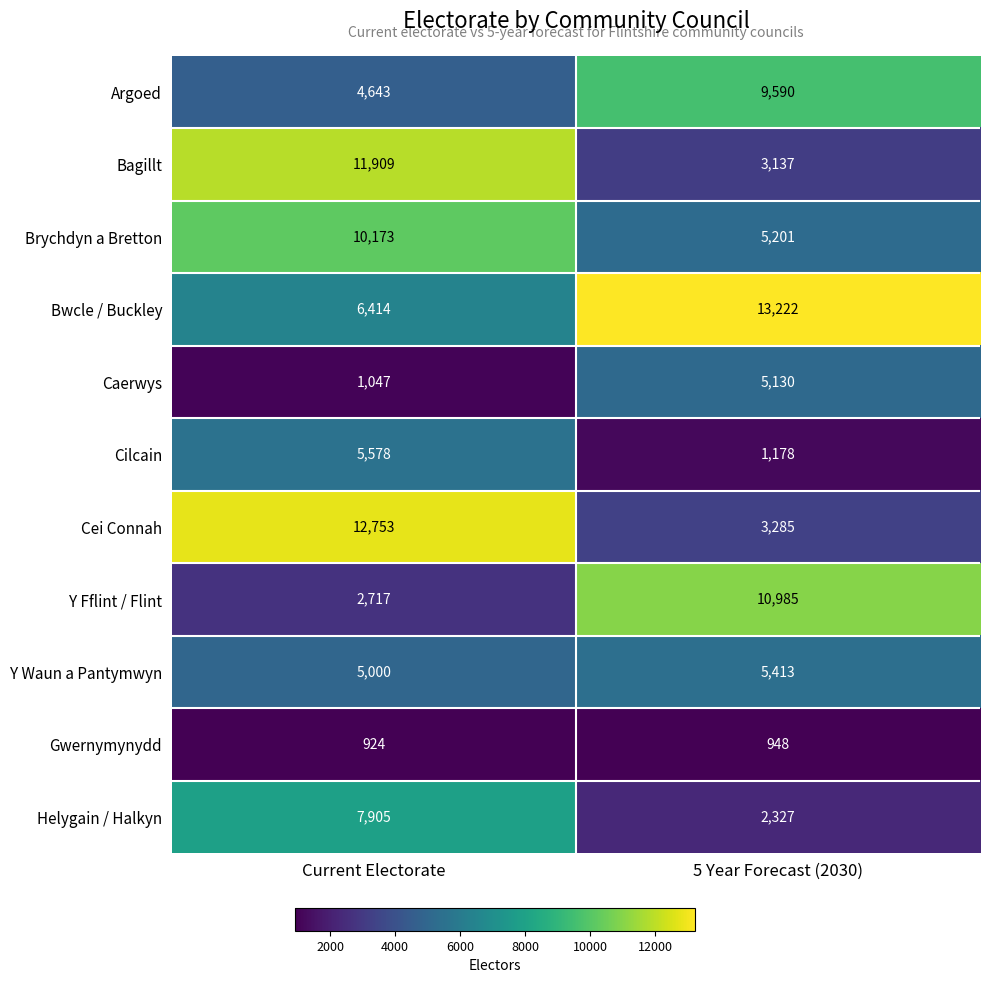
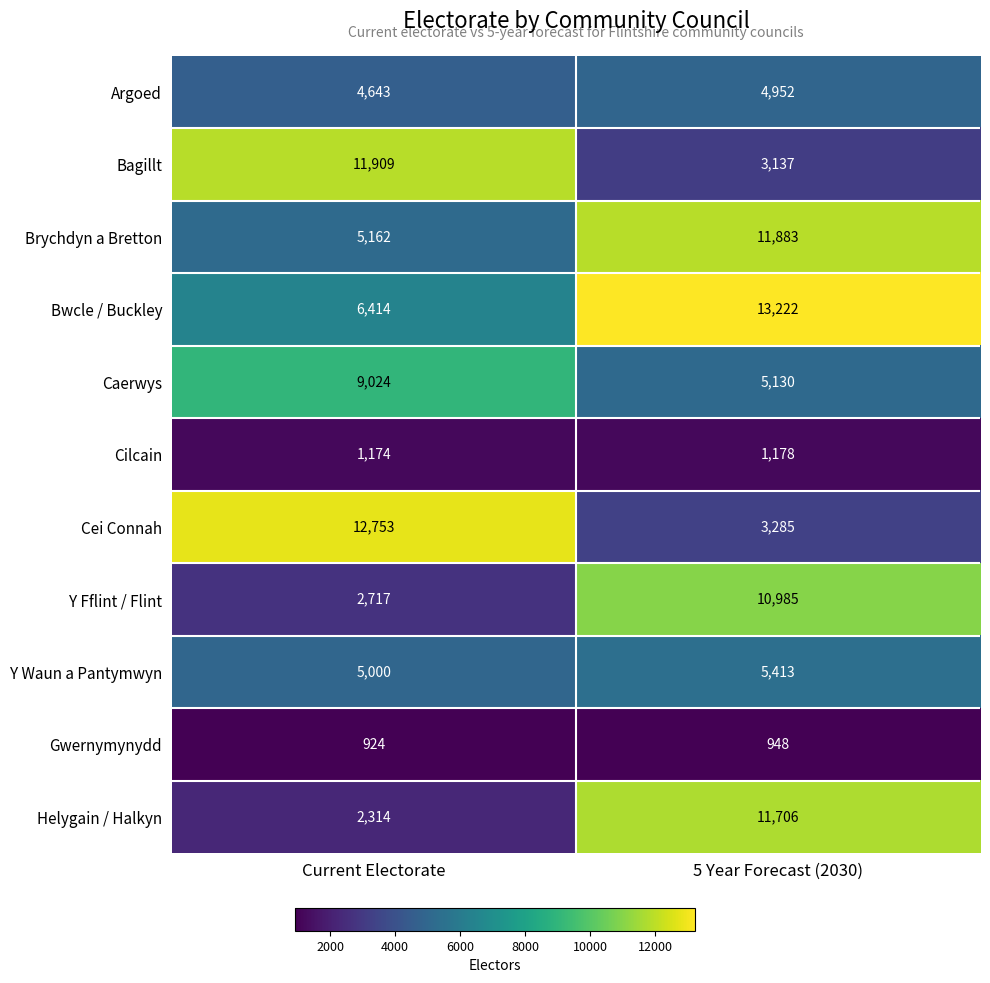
Argoed, 5 Year Forecast (2030): 9,590 -> 4,952
Brychdyn a Bretton, Current Electorate: 10,173 -> 5,162
Brychdyn a Bretton, 5 Year Forecast (2030): 5,201 -> 11,883
Caerwys, Current Electorate: 1,047 -> 9,024
Cilcain, Current Electorate: 5,578 -> 1,174
Helygain / Halkyn, Current Electorate: 7,905 -> 2,314
Helygain / Halkyn, 5 Year Forecast (2030): 2,327 -> 11,706
